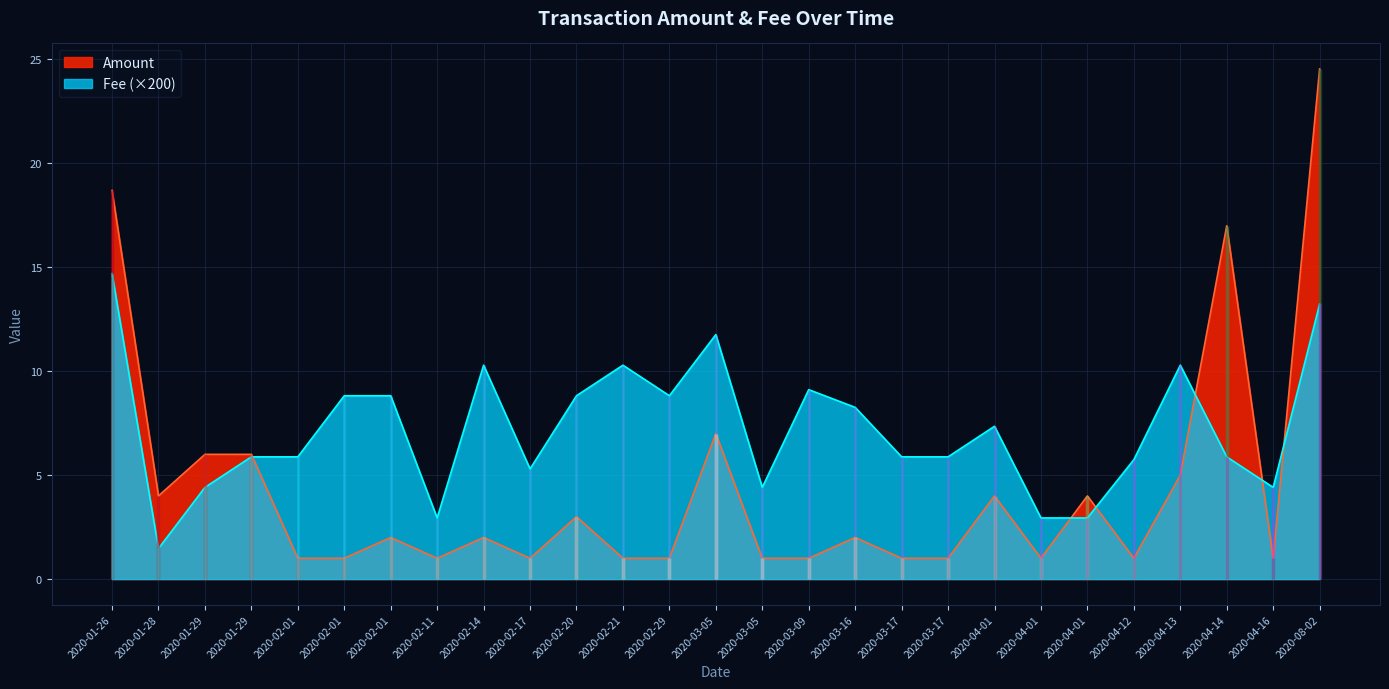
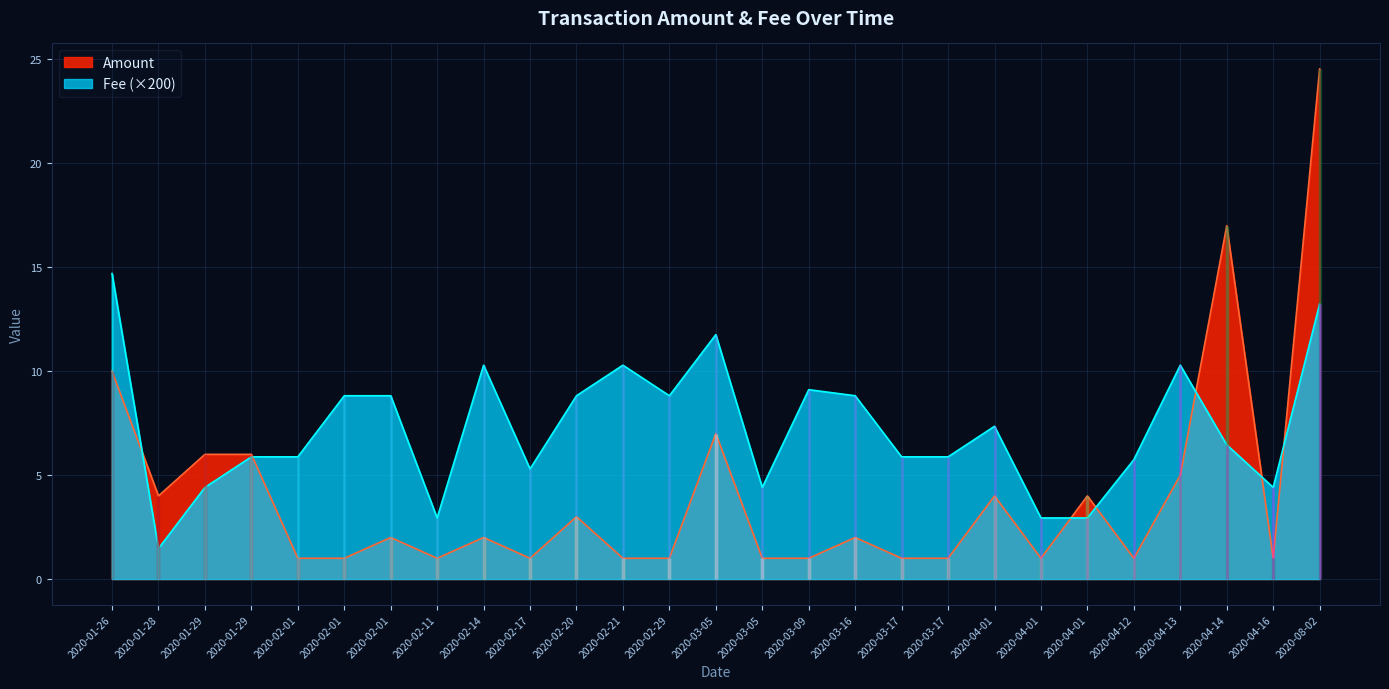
Amount, 2020-01-26: 18.7 -> 10.0
Fee (×200), 2020-03-16: 8.3 -> 8.8
Fee (×200), 2020-04-14: 5.9 -> 6.5
